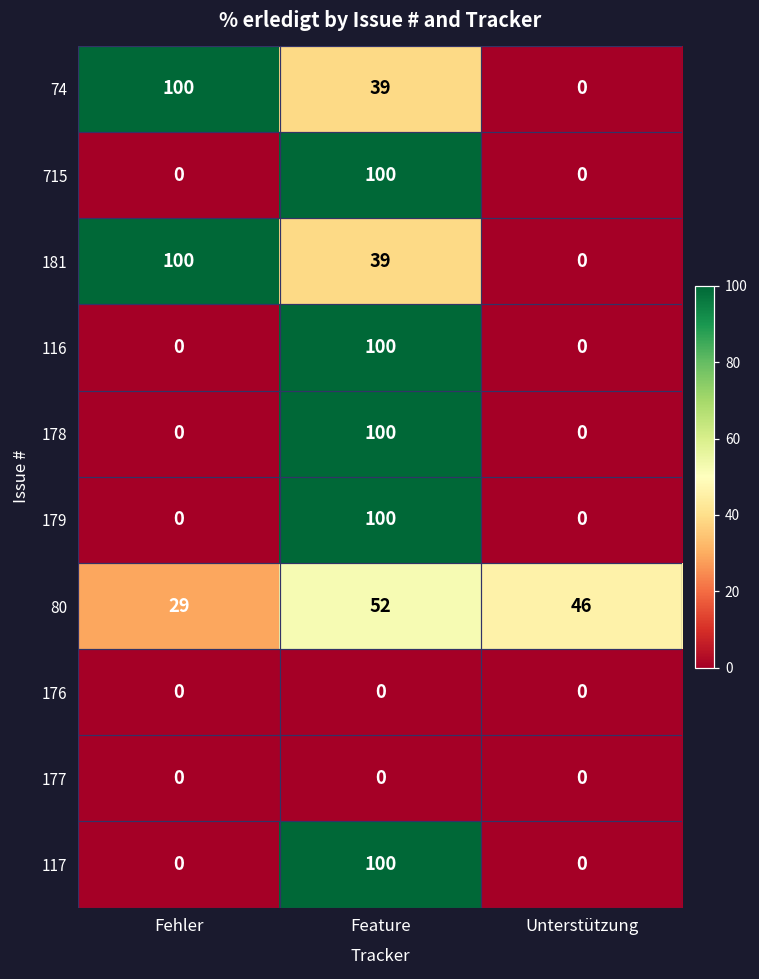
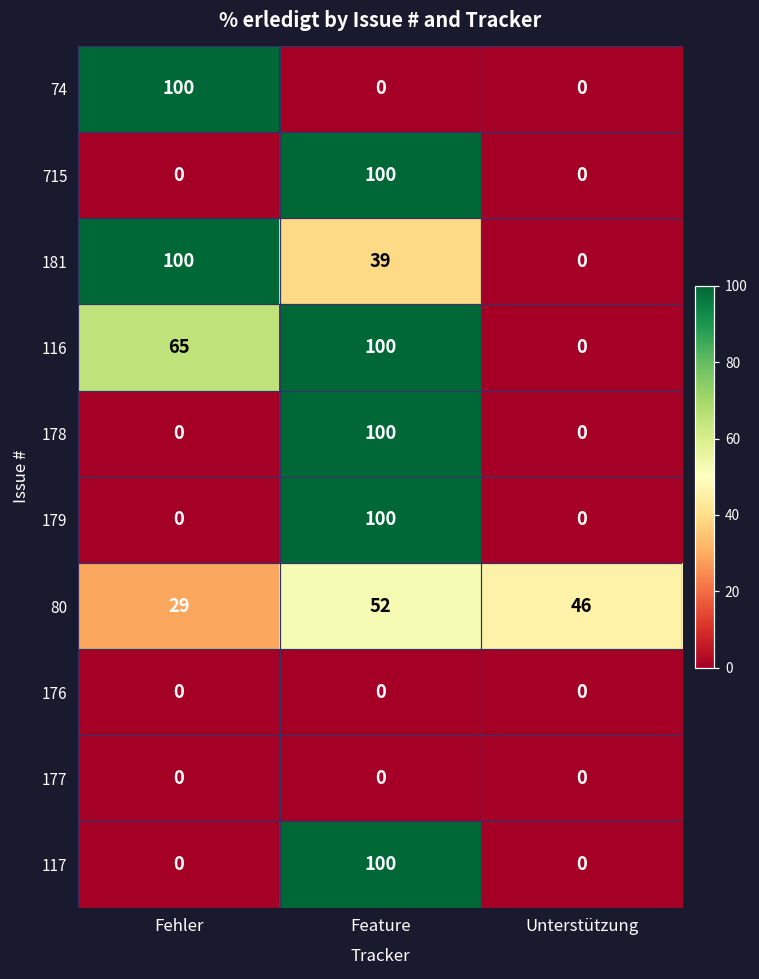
74, Feature: 39 -> 0
116, Fehler: 0 -> 65
